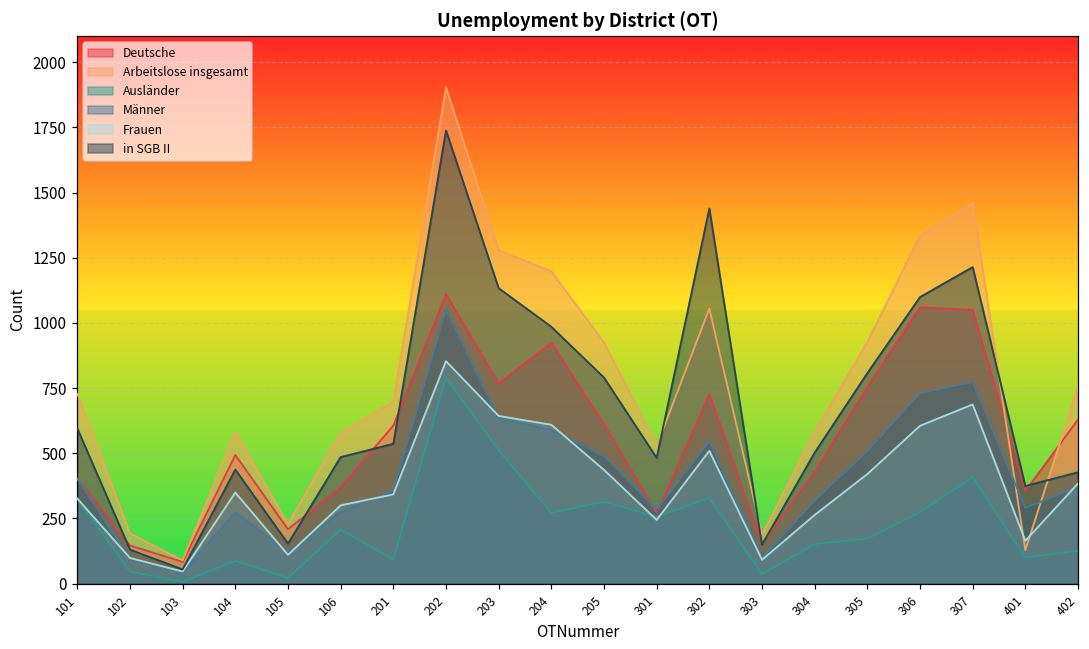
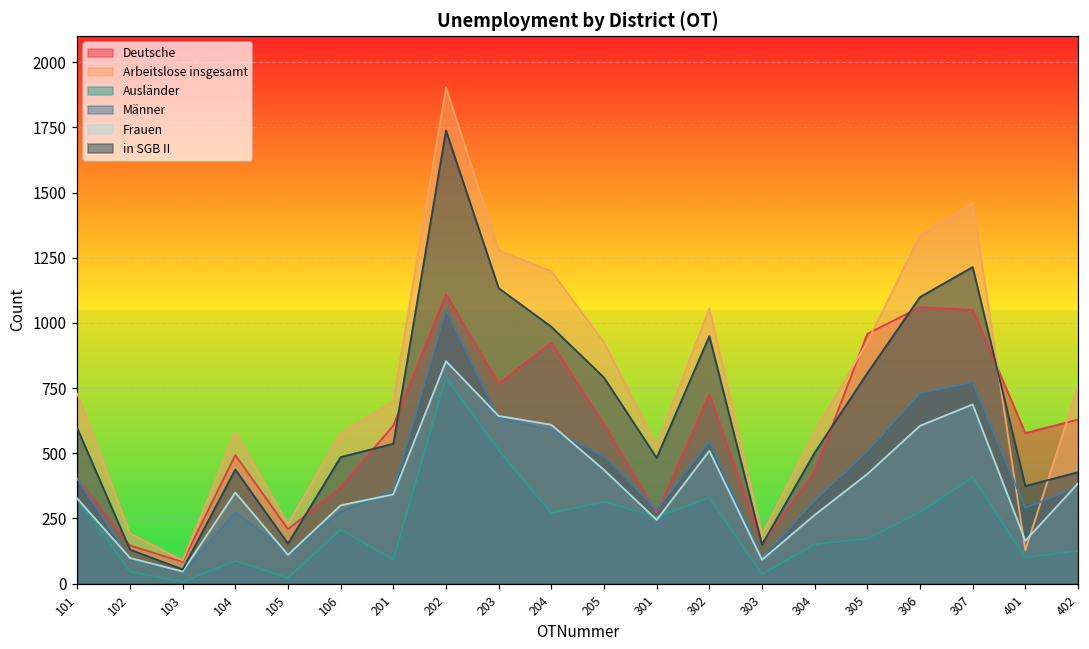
in SGB II, 302: 1440 -> 950
Deutsche, 305: 750 -> 960
Deutsche, 401: 360 -> 580
